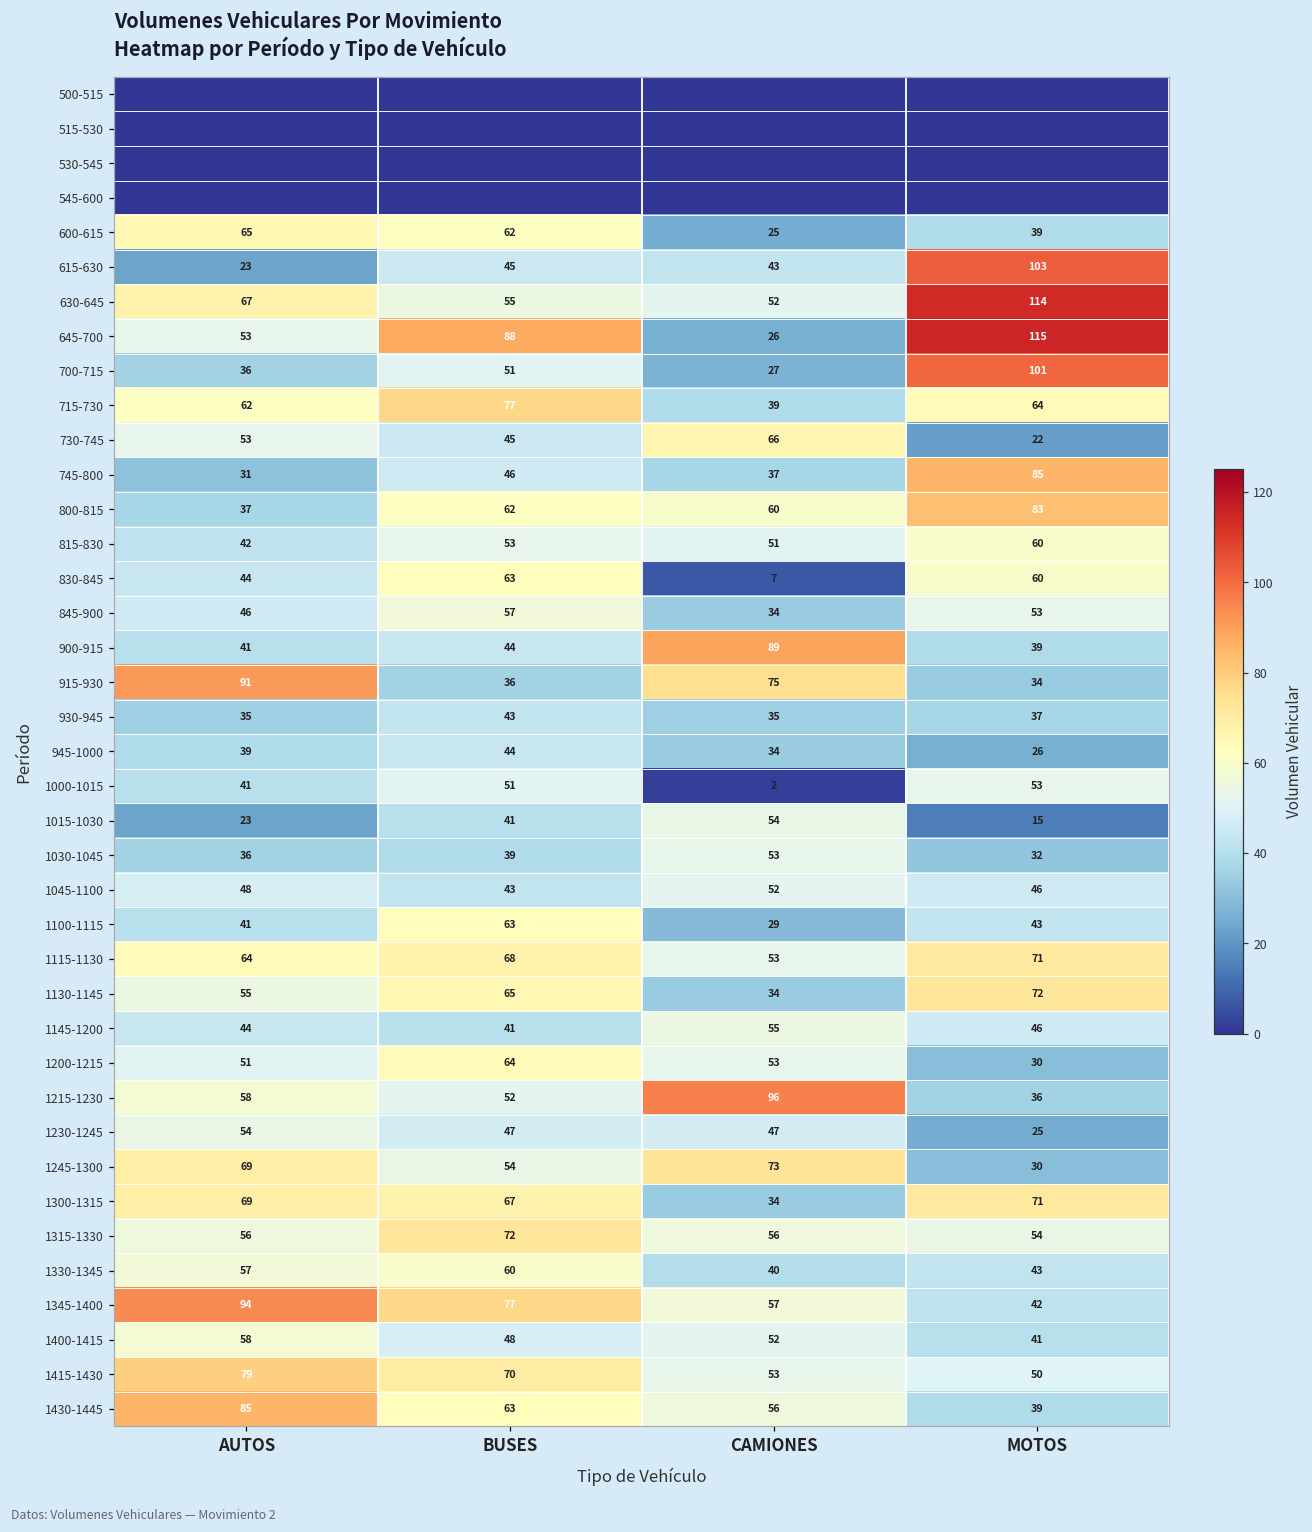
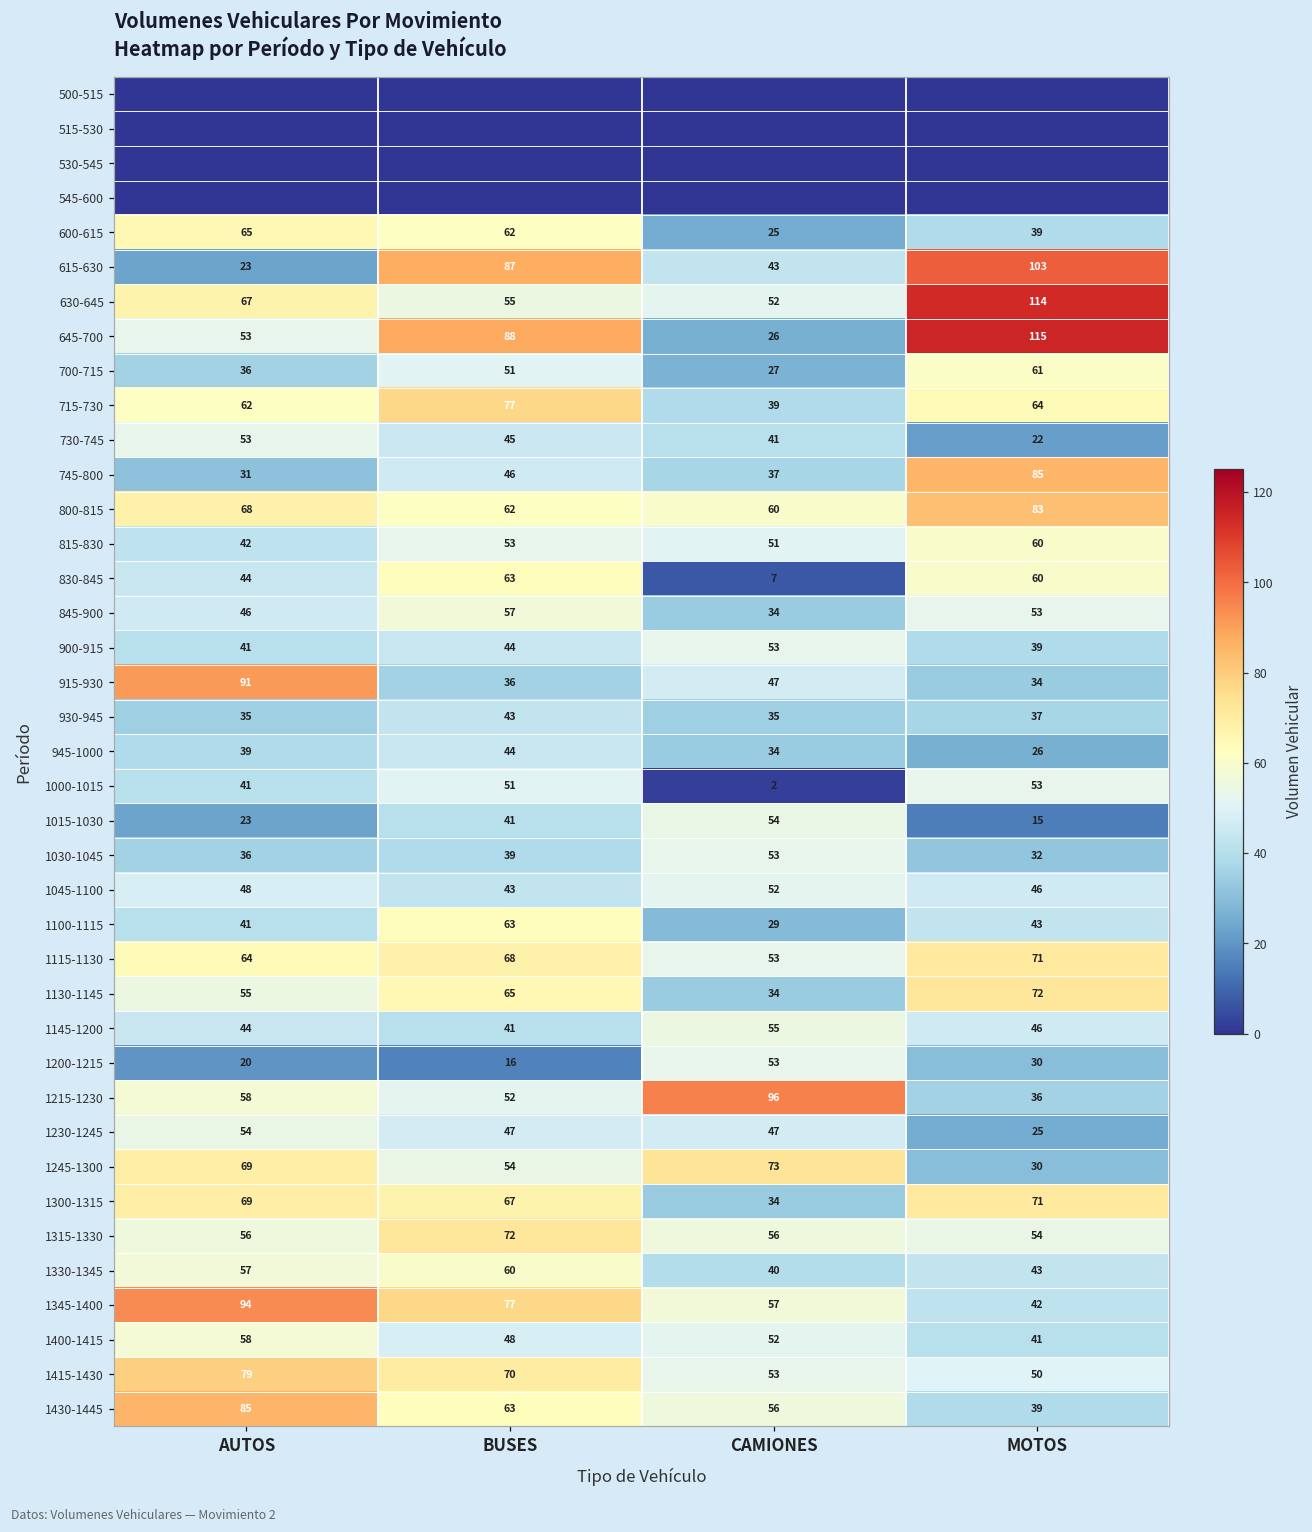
615-630, BUSES: 45 -> 87
700-715, MOTOS: 101 -> 61
730-745, CAMIONES: 66 -> 41
800-815, AUTOS: 37 -> 68
900-915, CAMIONES: 89 -> 53
915-930, CAMIONES: 75 -> 47
1200-1215, AUTOS: 51 -> 20
1200-1215, BUSES: 64 -> 16
